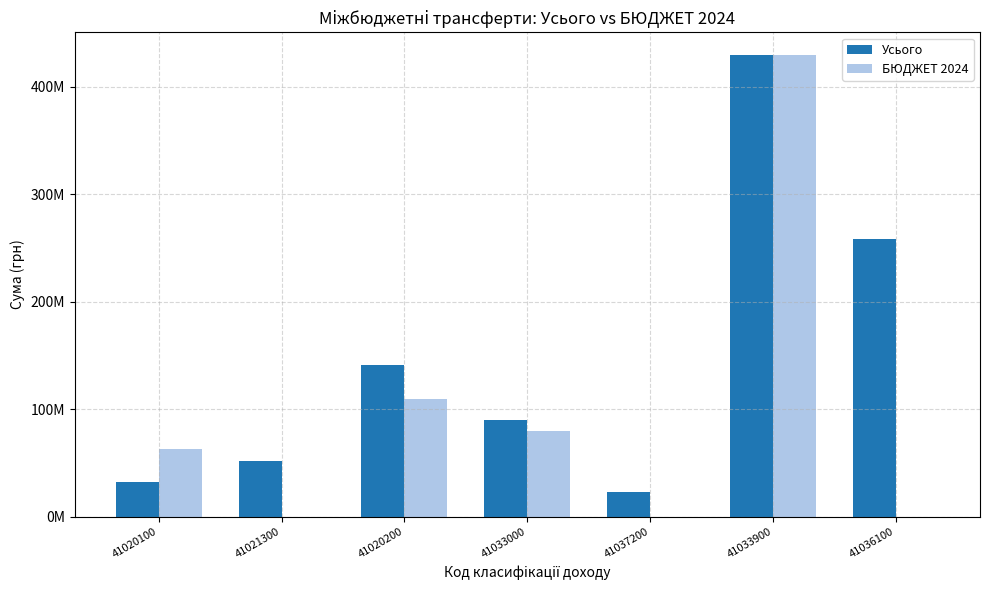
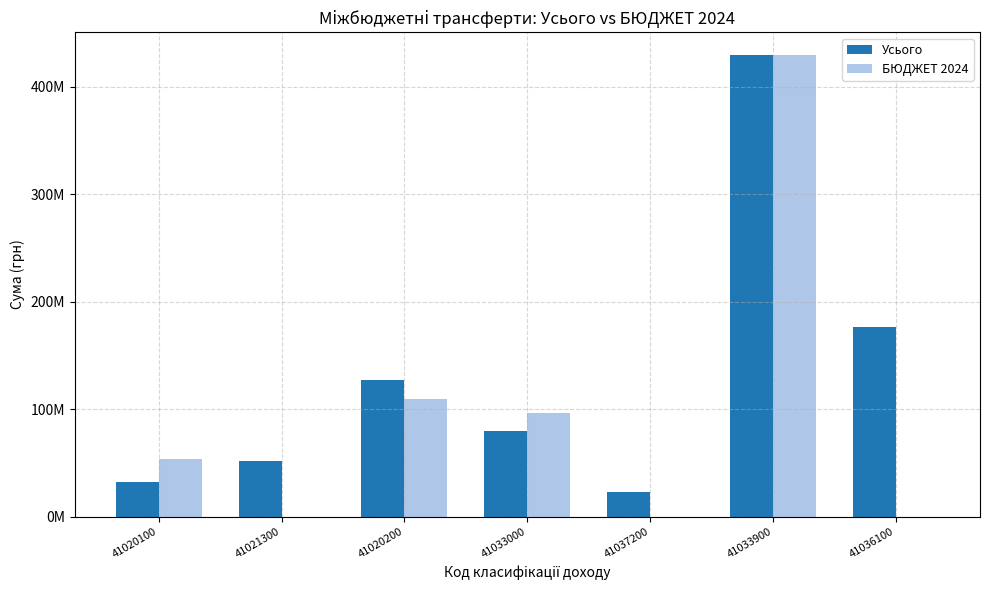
БЮДЖЕТ 2024, 41020100: 63000000 -> 54000000
Усього, 41020200: 141000000 -> 127000000
Усього, 41033000: 90000000 -> 80000000
БЮДЖЕТ 2024, 41033000: 80000000 -> 96000000
Усього, 41036100: 259000000 -> 177000000
